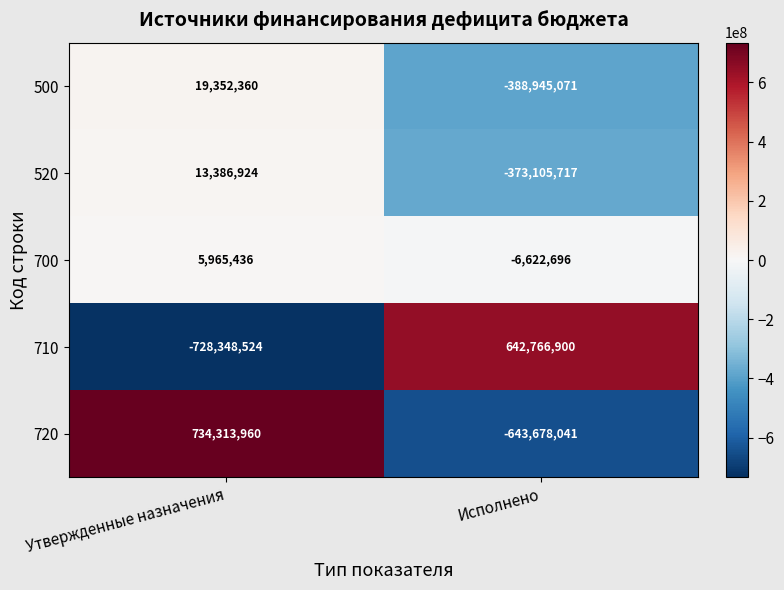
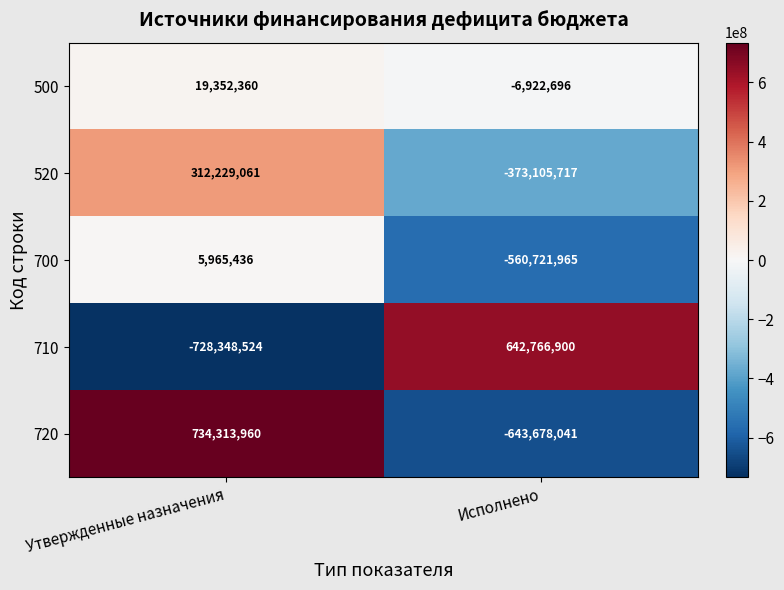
500, Исполнено: -388,945,071 -> -6,922,696
520, Утвержденные назначения: 13,386,924 -> 312,229,061
700, Исполнено: -6,622,696 -> -560,721,965
